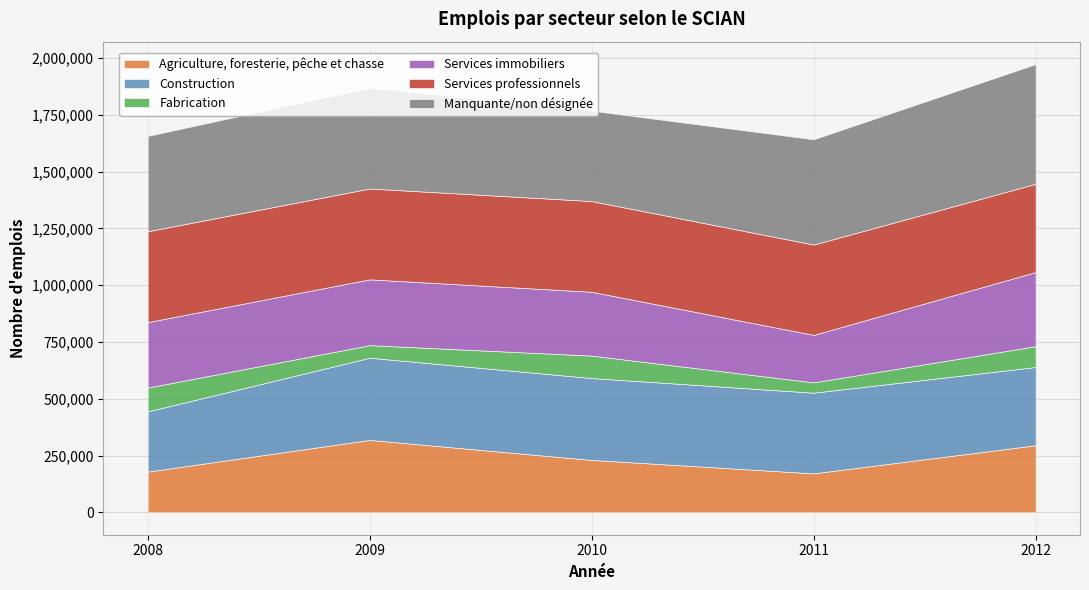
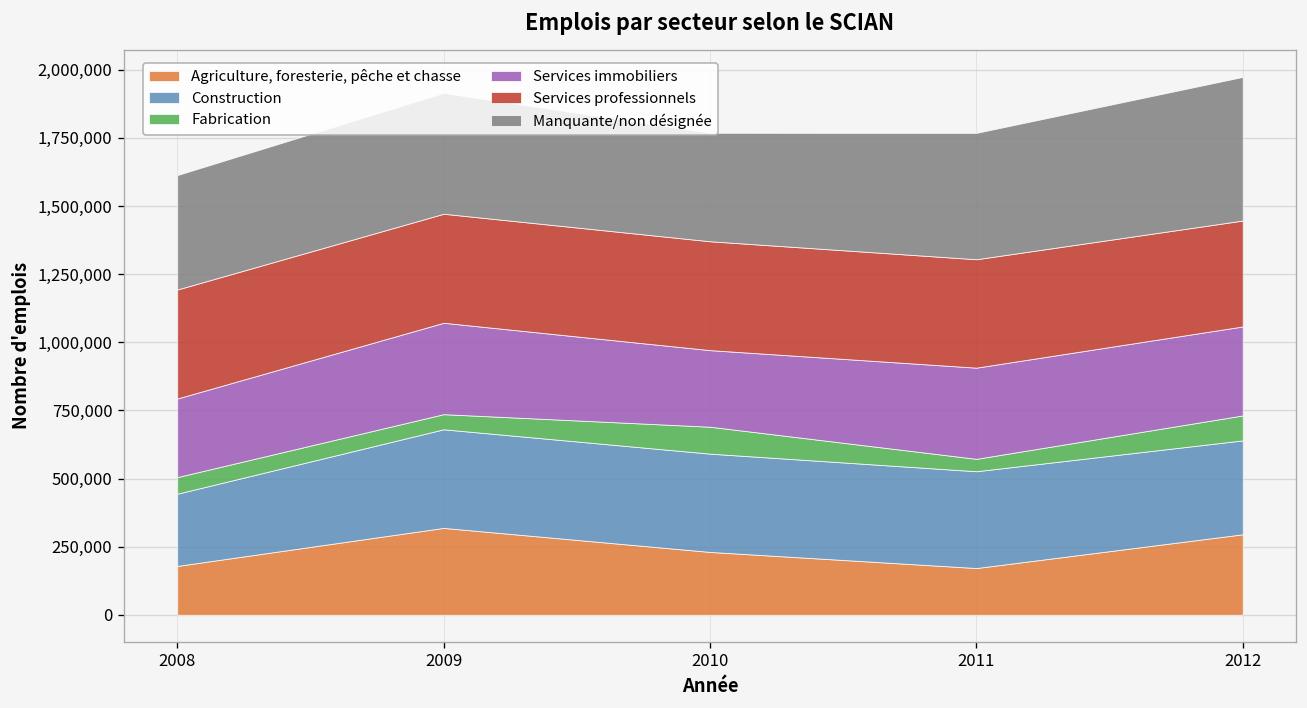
Fabrication, 2008: 110,000 -> 60,000
Services immobiliers, 2009: 290,000 -> 340,000
Services immobiliers, 2011: 210,000 -> 330,000
